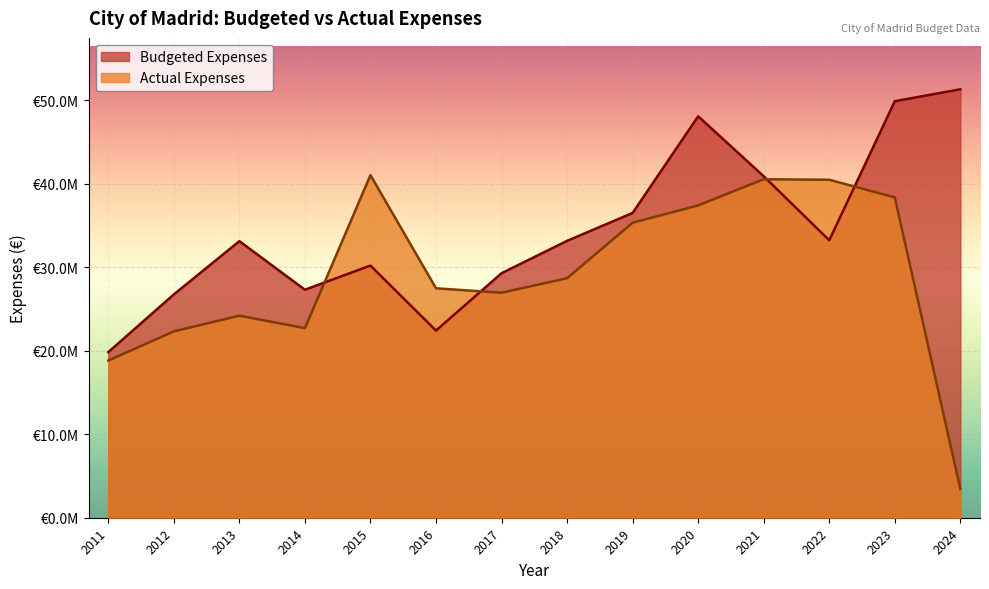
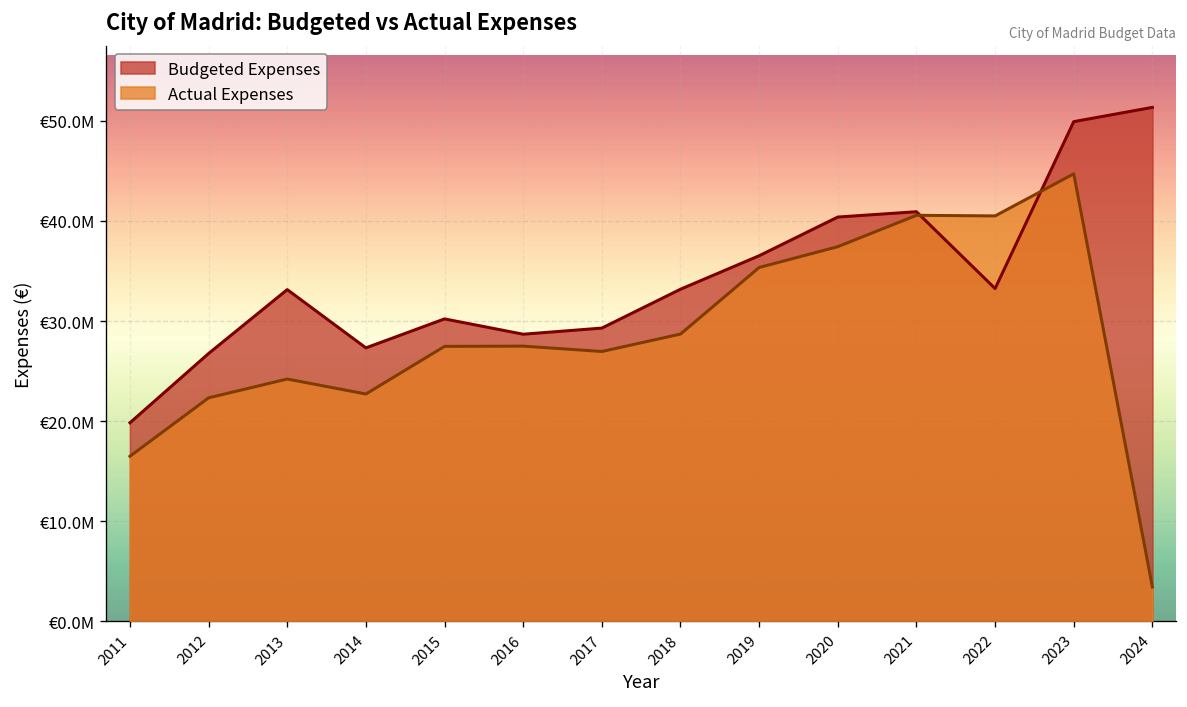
Actual Expenses, 2011: €19000000 -> €16000000
Actual Expenses, 2015: €41000000 -> €27000000
Budgeted Expenses, 2016: €22000000 -> €29000000
Budgeted Expenses, 2020: €48000000 -> €40000000
Actual Expenses, 2023: €38000000 -> €45000000
